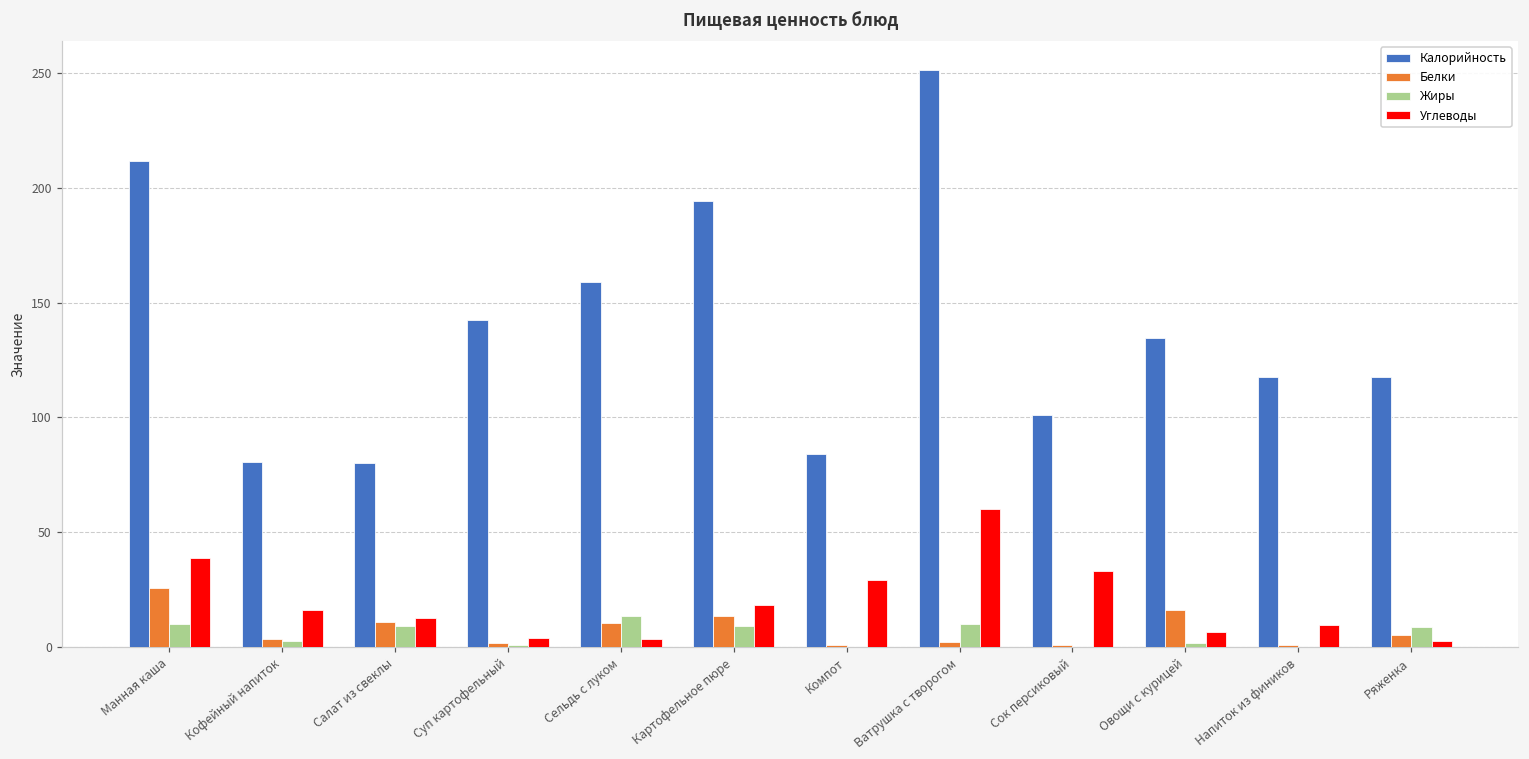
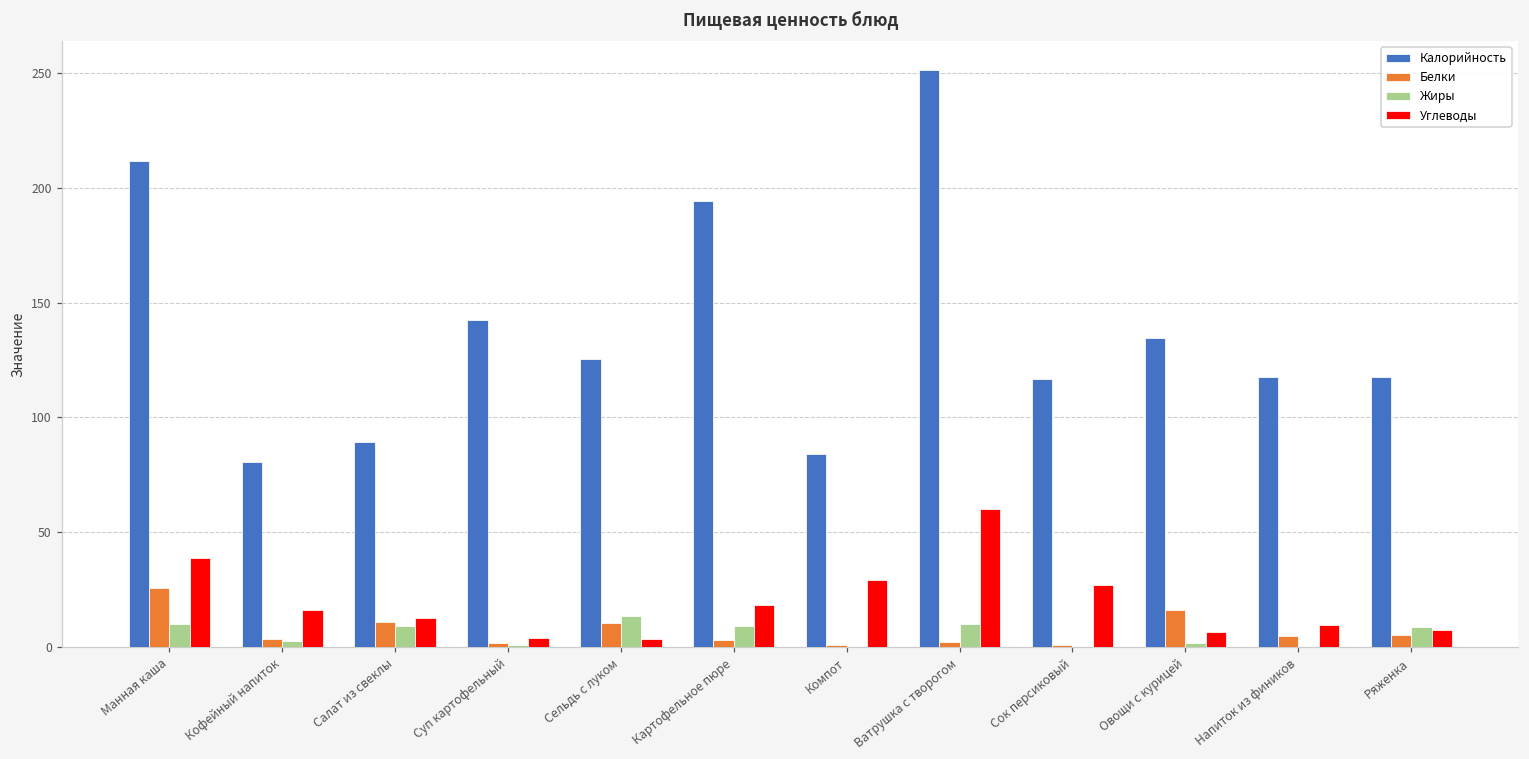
Калорийность, Салат из свеклы: 80 -> 89
Калорийность, Сельдь с луком: 159 -> 125
Белки, Картофельное пюре: 14 -> 3
Калорийность, Сок персиковый: 101 -> 117
Углеводы, Сок персиковый: 33 -> 27
Белки, Напиток из фиников: 1 -> 5
Углеводы, Ряженка: 2 -> 7
